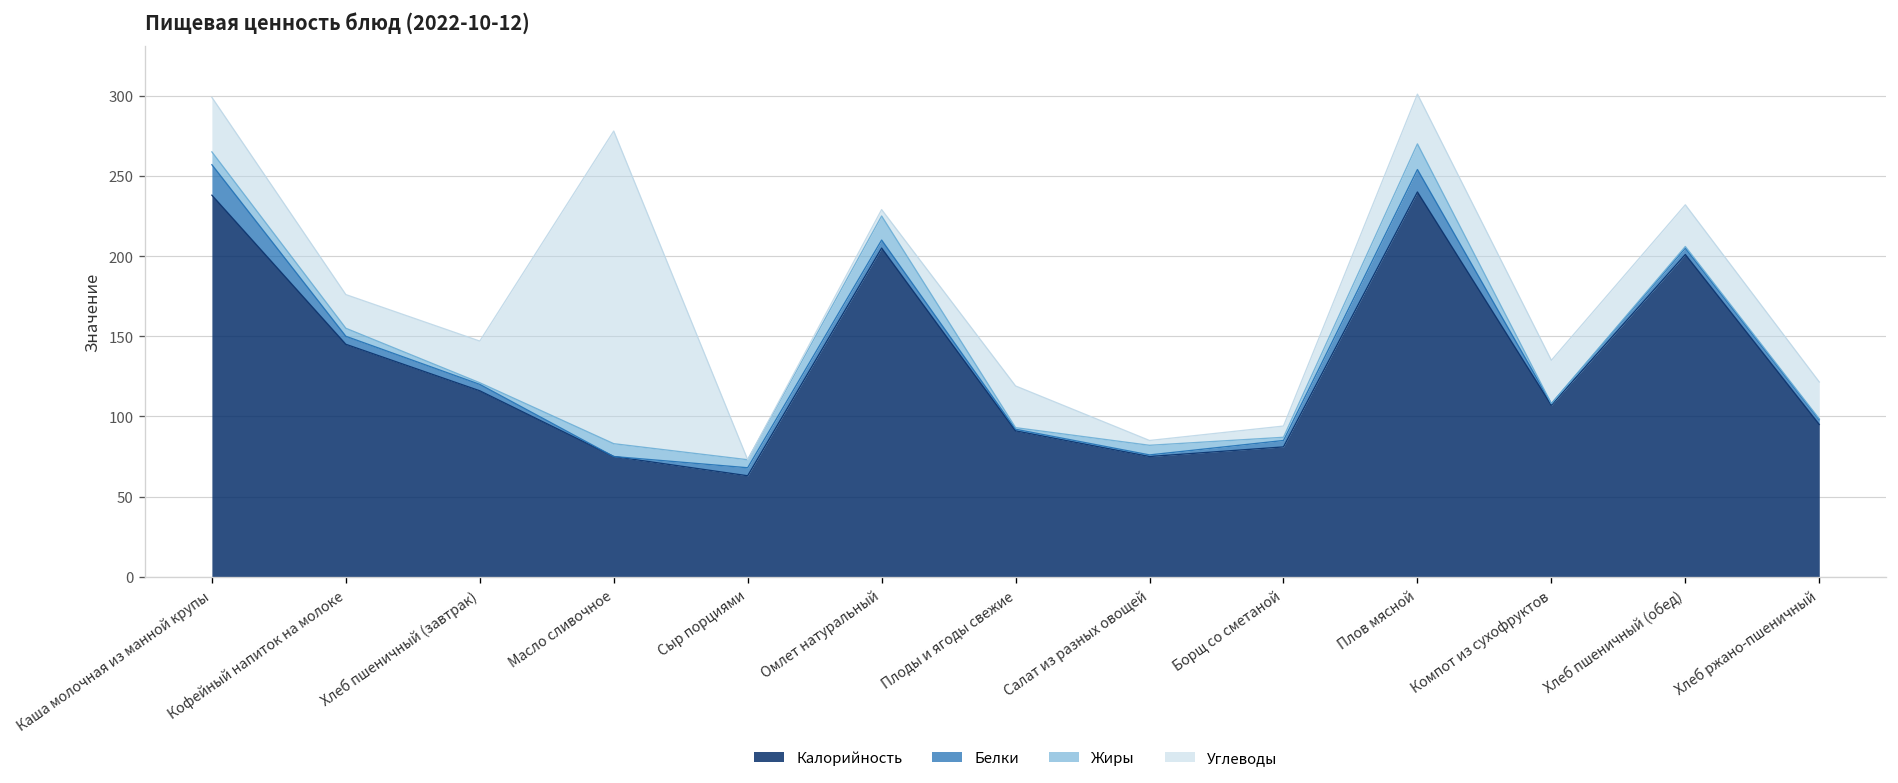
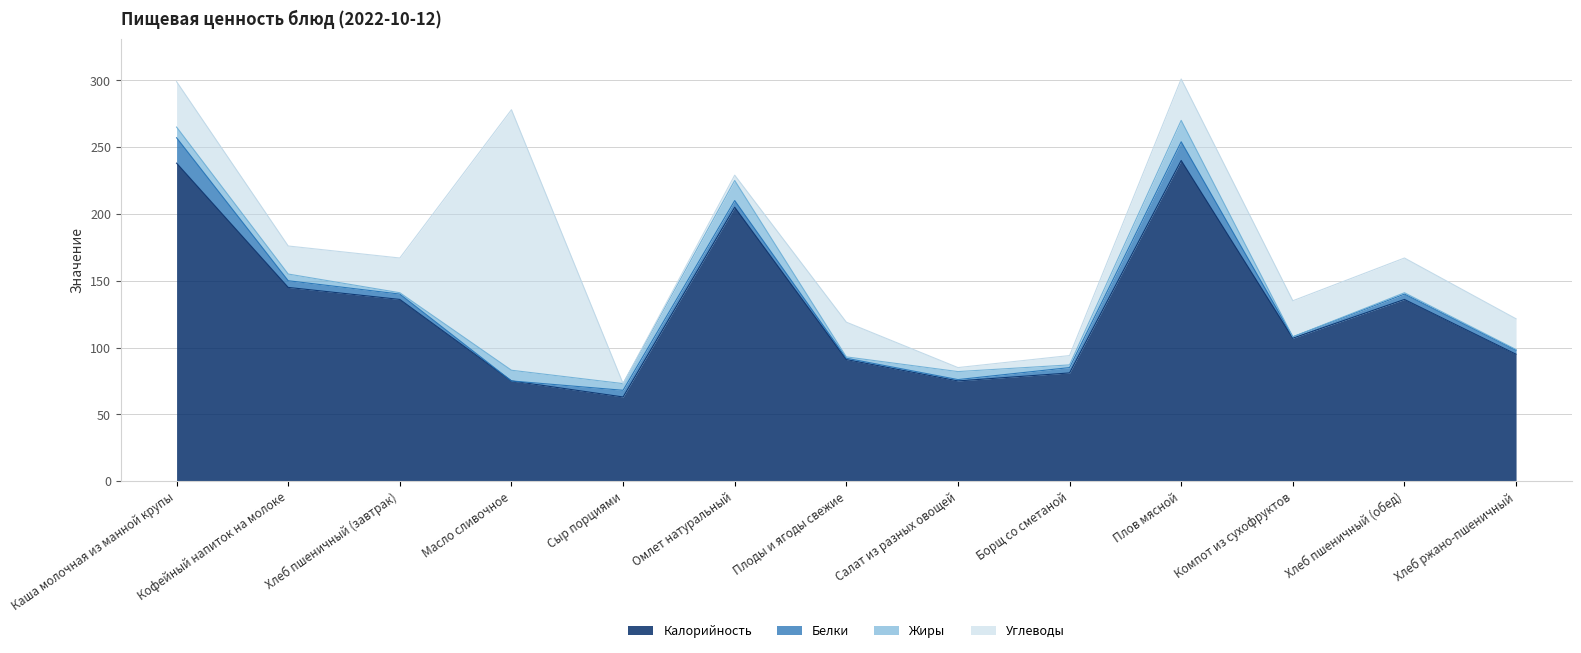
Калорийность, Хлеб пшеничный (завтрак): 116 -> 136
Калорийность, Хлеб пшеничный (обед): 201 -> 136
